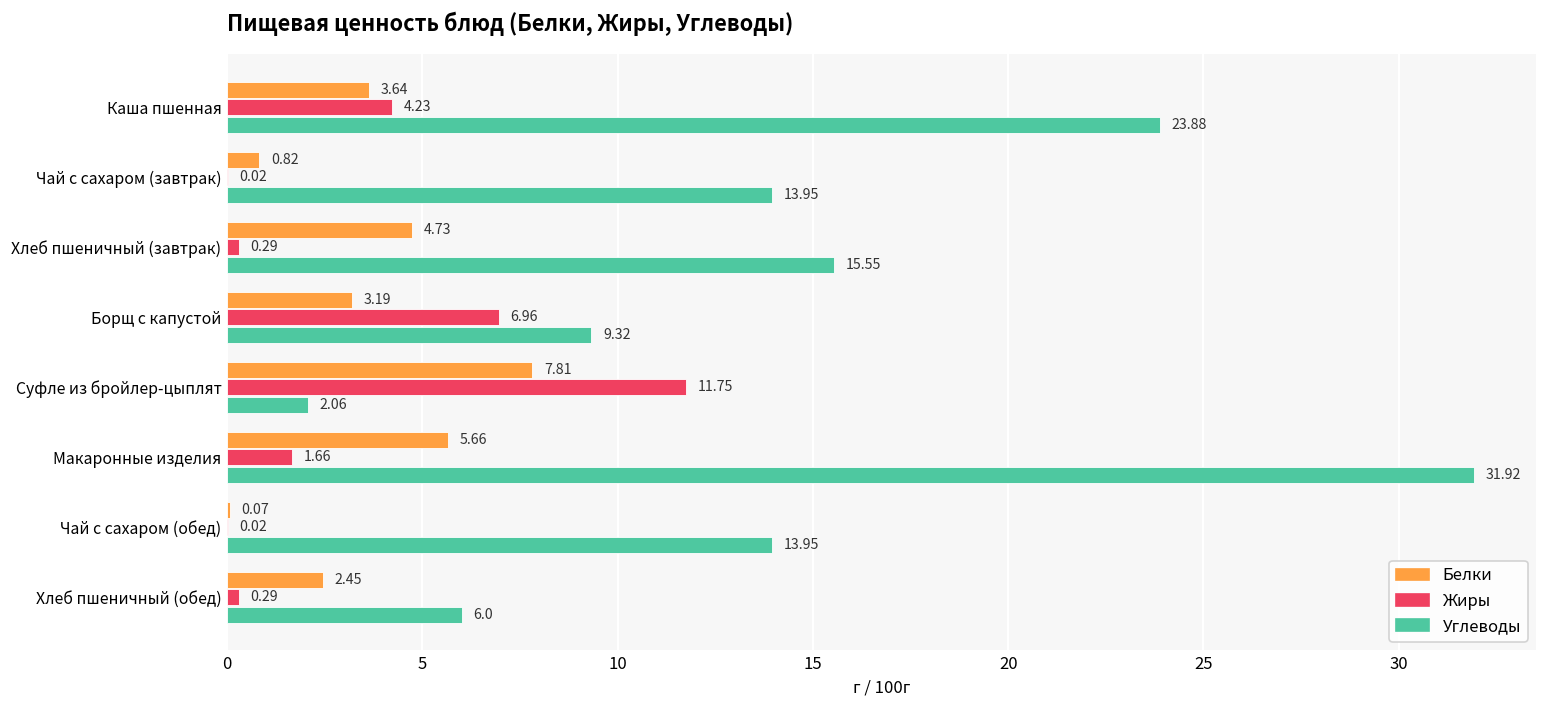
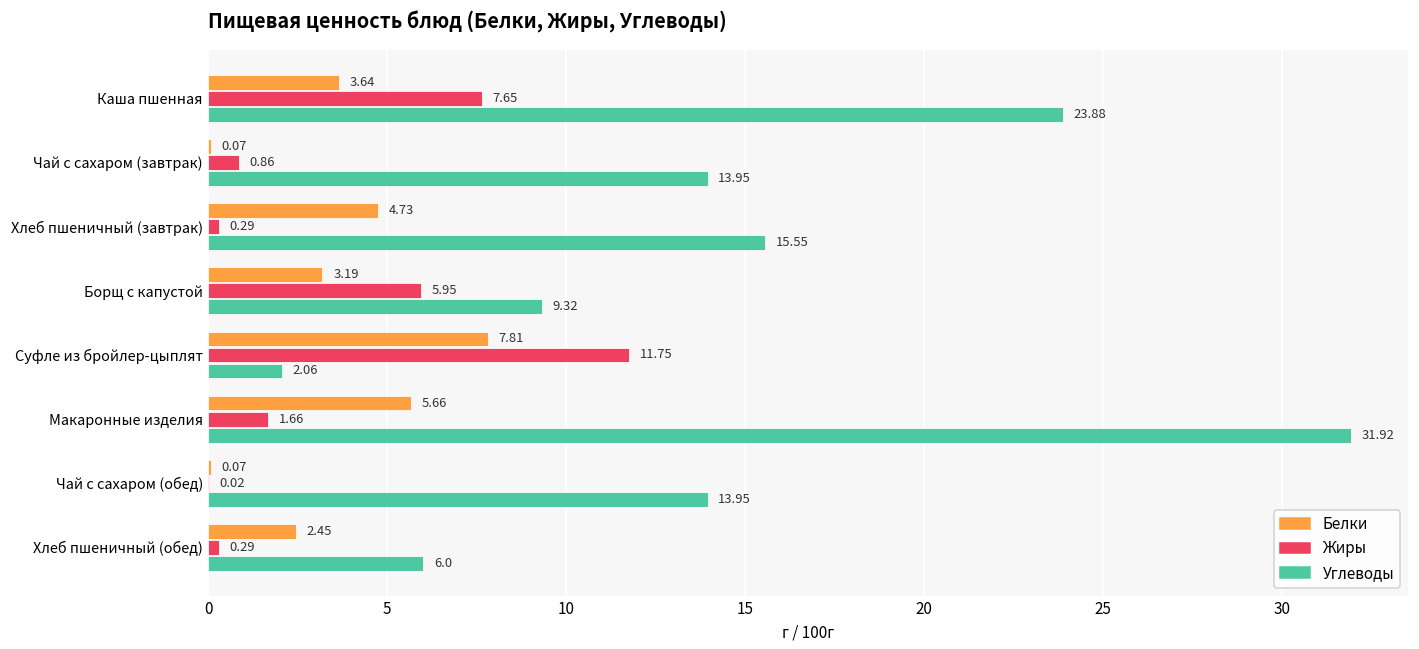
Жиры, Каша пшенная: 4.23 -> 7.65
Белки, Чай с сахаром (завтрак): 0.82 -> 0.07
Жиры, Чай с сахаром (завтрак): 0.02 -> 0.86
Жиры, Борщ с капустой: 6.96 -> 5.95
